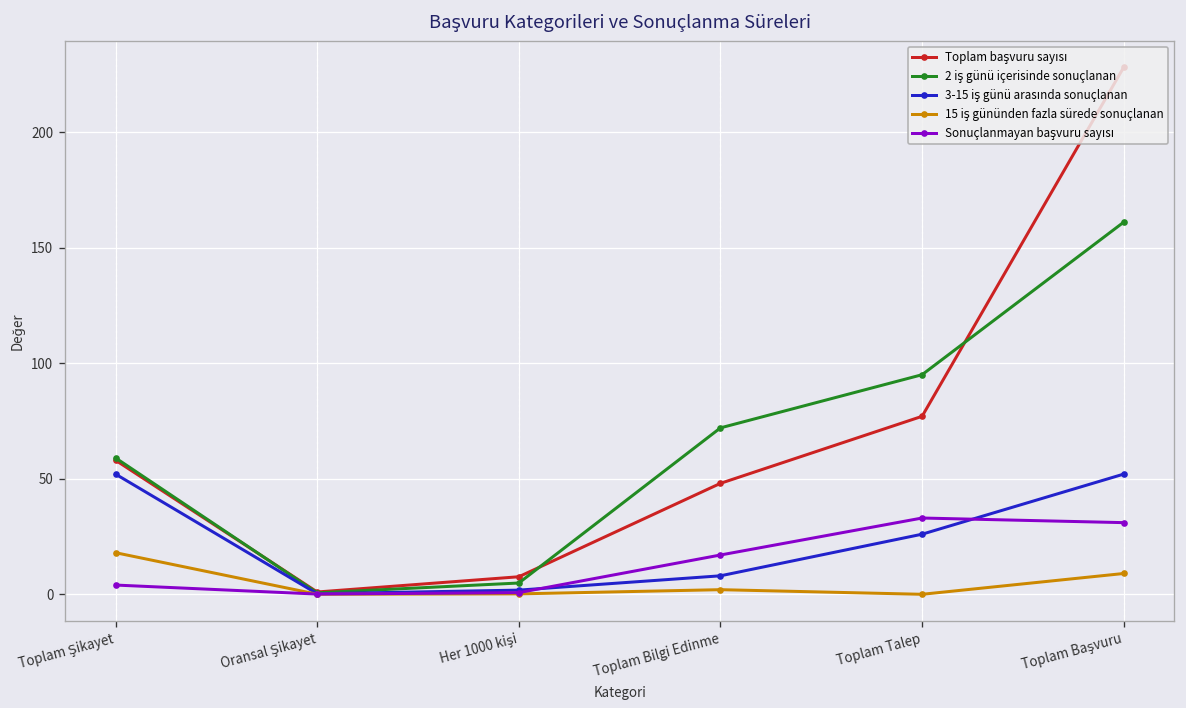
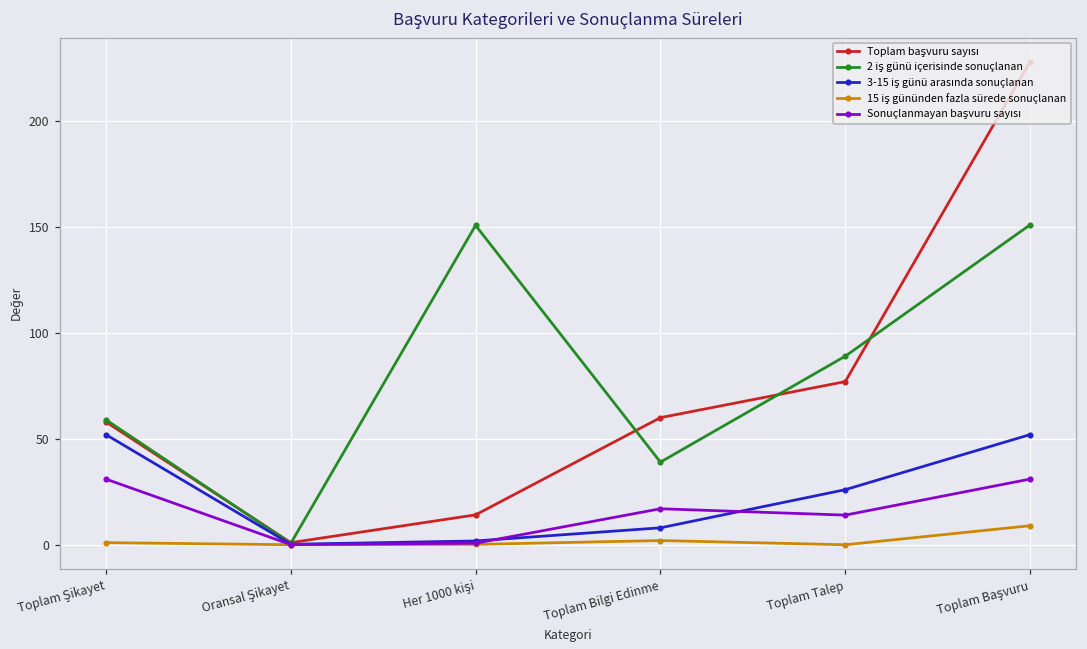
15 iş gününden fazla sürede sonuçlanan, Toplam Şikayet: 18 -> 1
Sonuçlanmayan başvuru sayısı, Toplam Şikayet: 4 -> 31
Toplam başvuru sayısı, Her 1000 kişi: 8 -> 14
2 iş günü içerisinde sonuçlanan, Her 1000 kişi: 5 -> 151
Toplam başvuru sayısı, Toplam Bilgi Edinme: 48 -> 60
2 iş günü içerisinde sonuçlanan, Toplam Bilgi Edinme: 72 -> 39
2 iş günü içerisinde sonuçlanan, Toplam Talep: 95 -> 89
Sonuçlanmayan başvuru sayısı, Toplam Talep: 33 -> 14
2 iş günü içerisinde sonuçlanan, Toplam Başvuru: 161 -> 151
